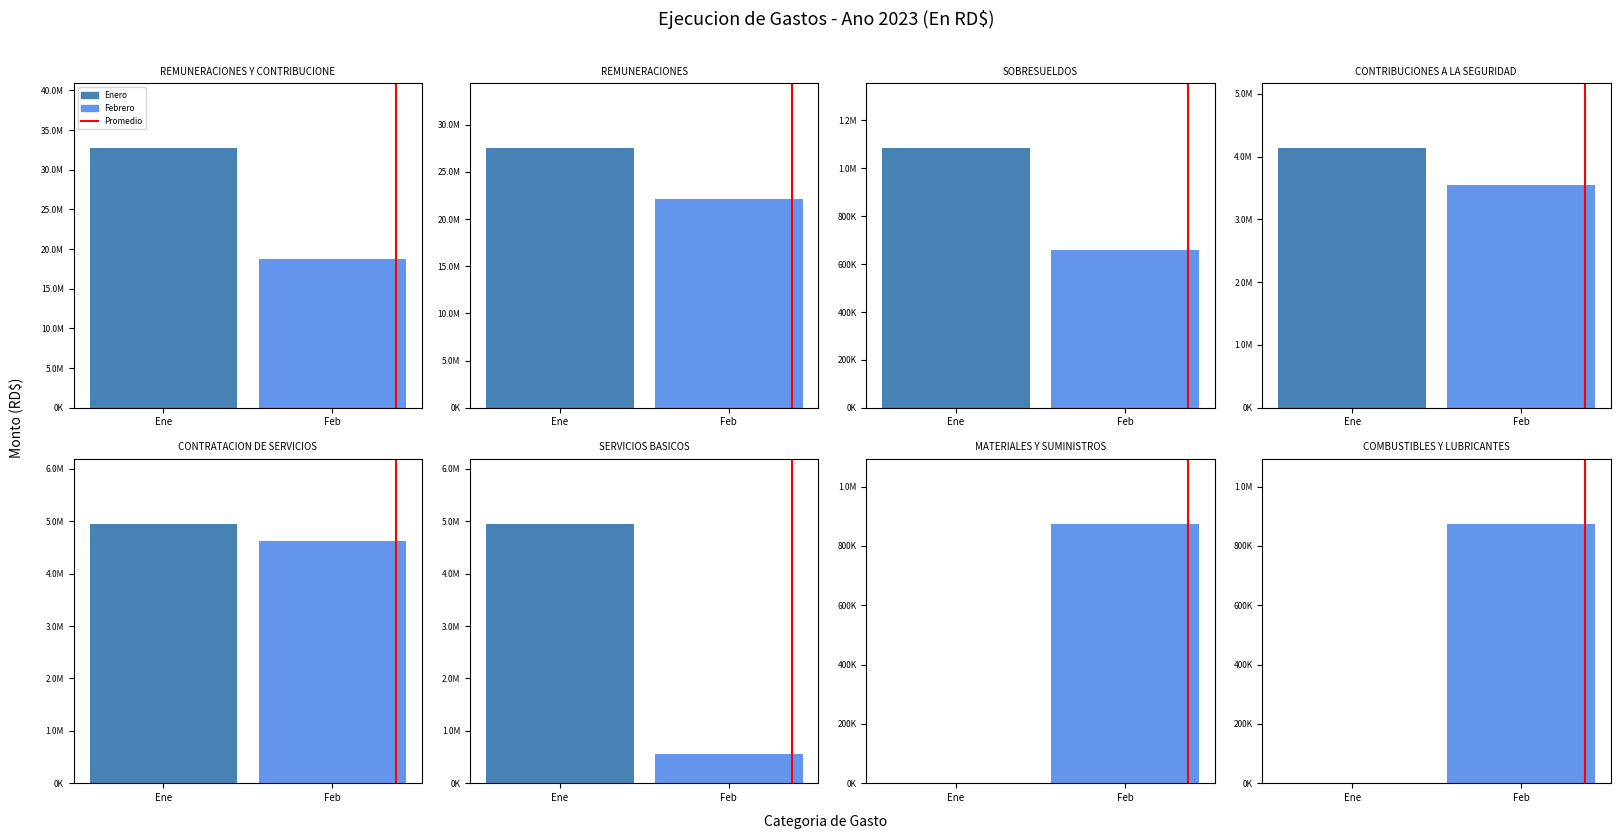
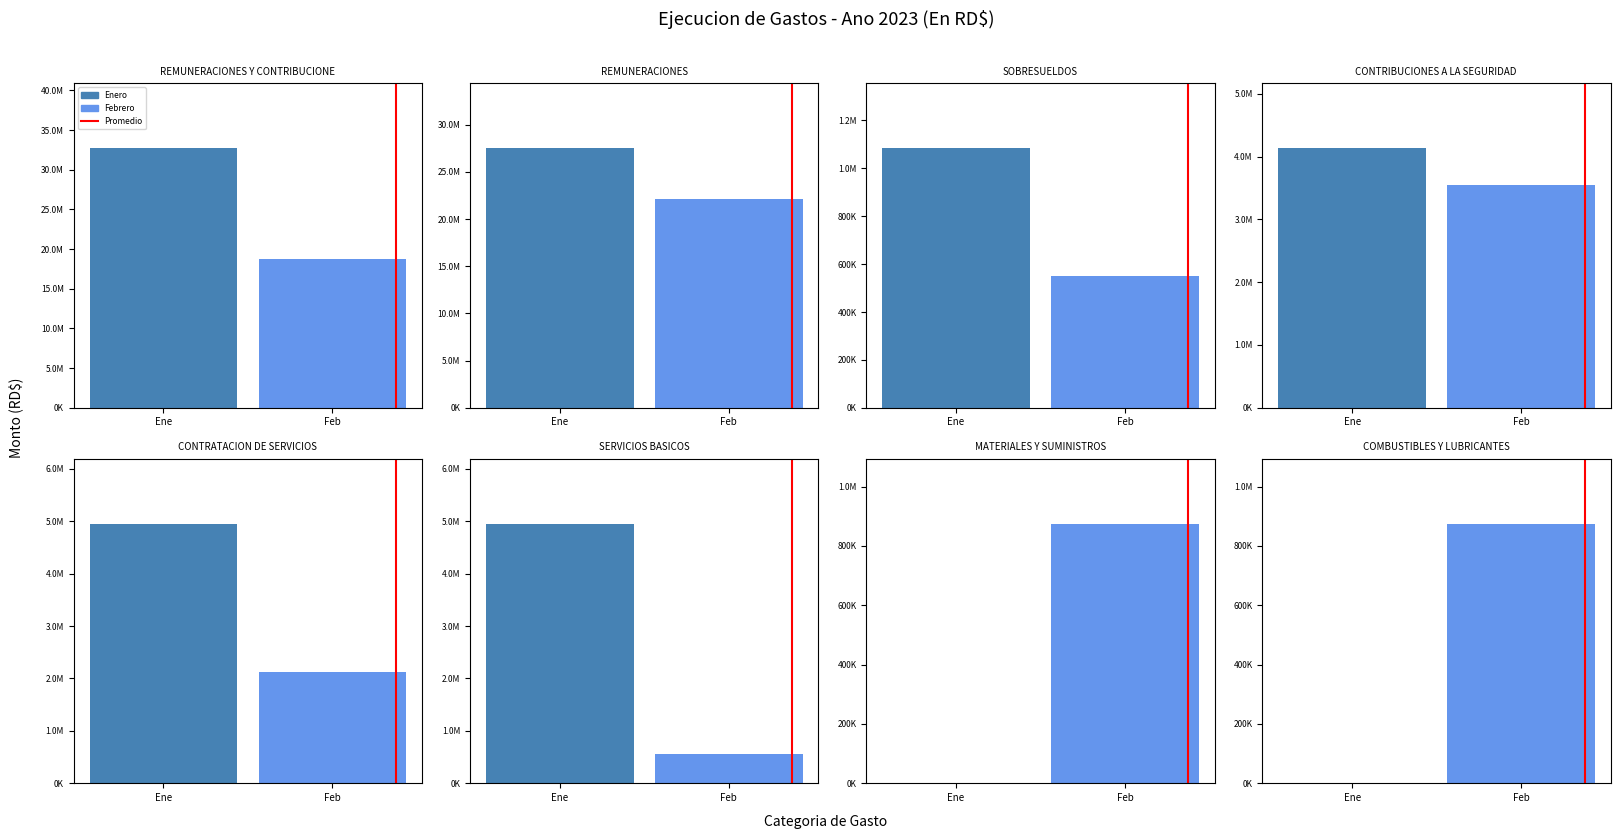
SOBRESUELDOS, Feb: 660000 -> 550000
CONTRATACION DE SERVICIOS, Feb: 4600000 -> 2100000
